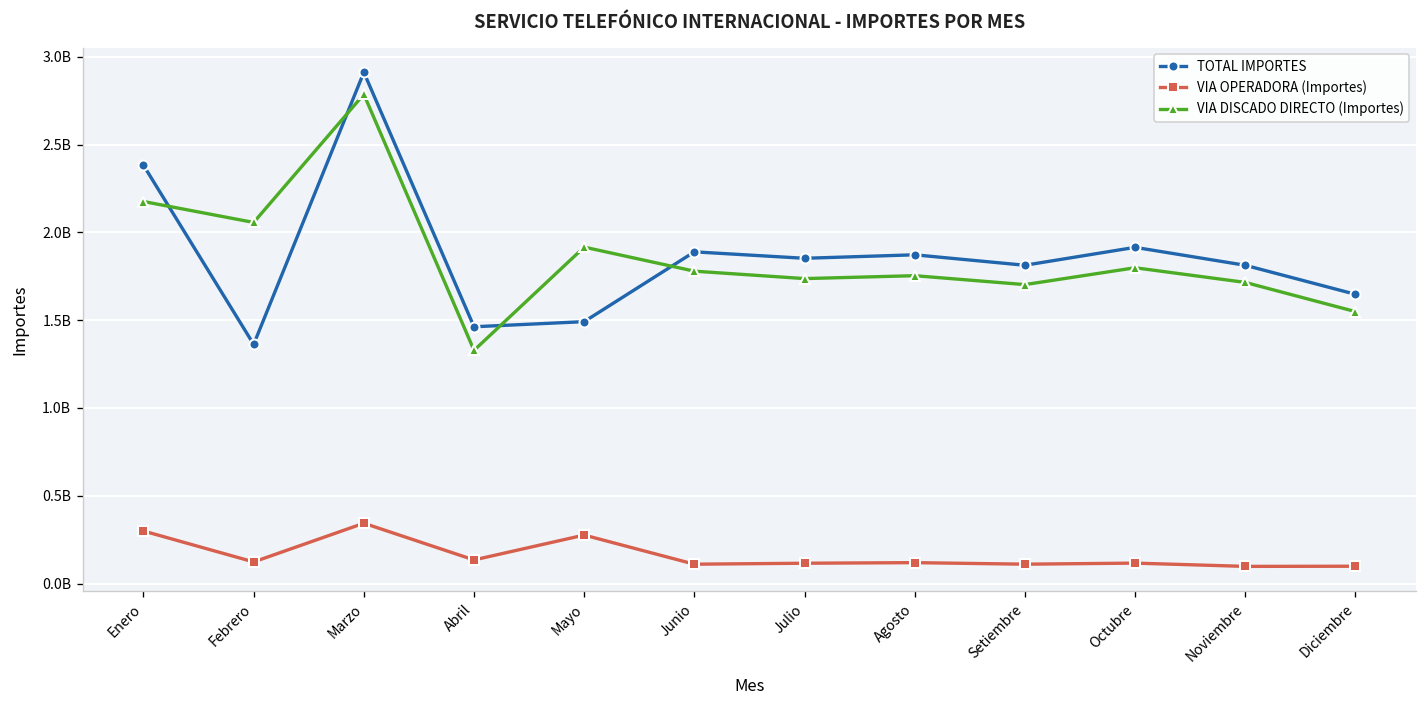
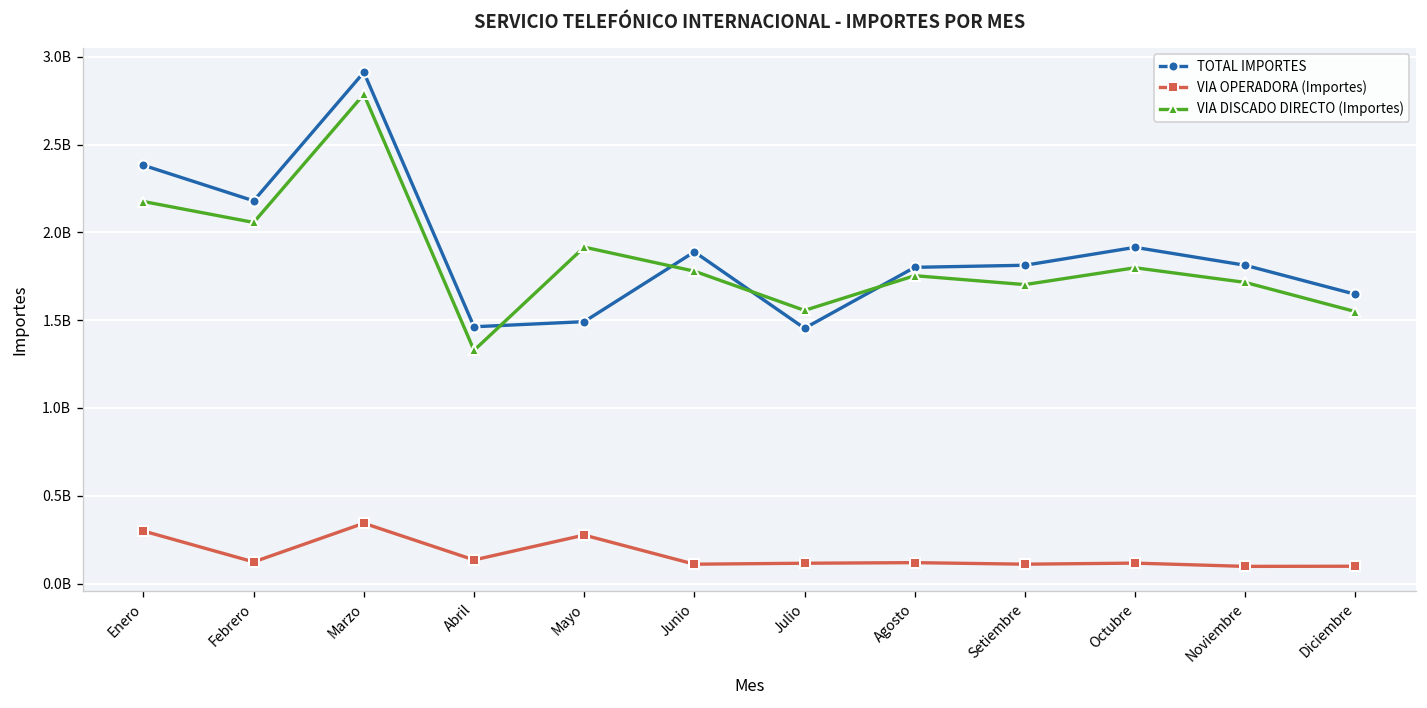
TOTAL IMPORTES, Febrero: 1360000000 -> 2180000000
TOTAL IMPORTES, Julio: 1850000000 -> 1450000000
VIA DISCADO DIRECTO (Importes), Julio: 1740000000 -> 1560000000
TOTAL IMPORTES, Agosto: 1870000000 -> 1800000000
